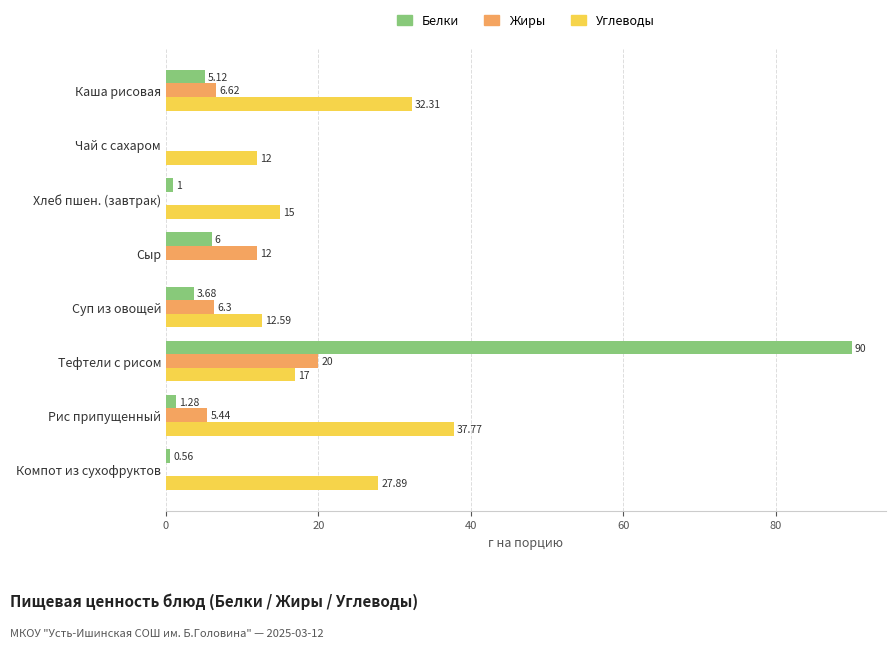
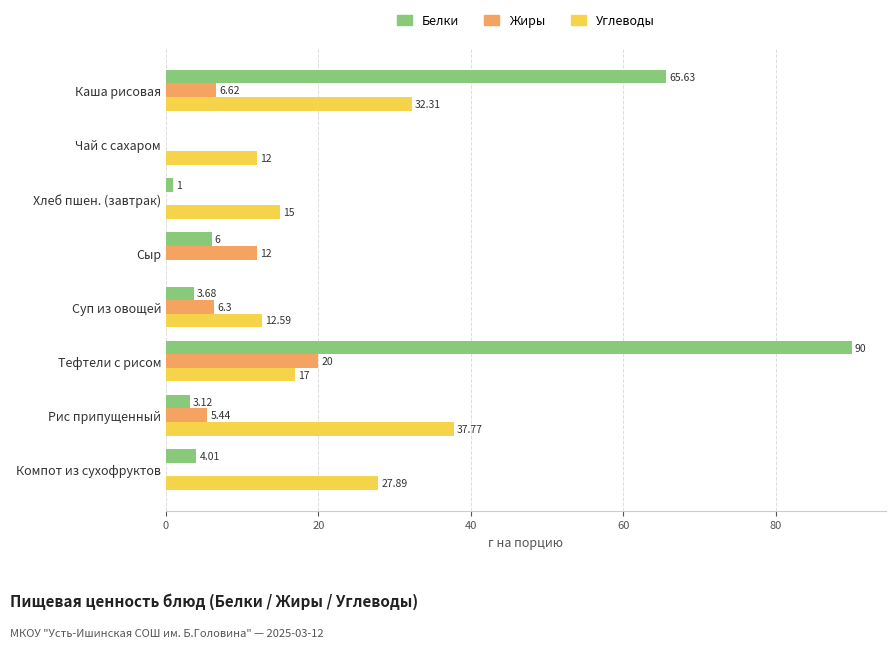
Белки, Каша рисовая: 5.12 -> 65.63
Белки, Рис припущенный: 1.28 -> 3.12
Белки, Компот из сухофруктов: 0.56 -> 4.01
